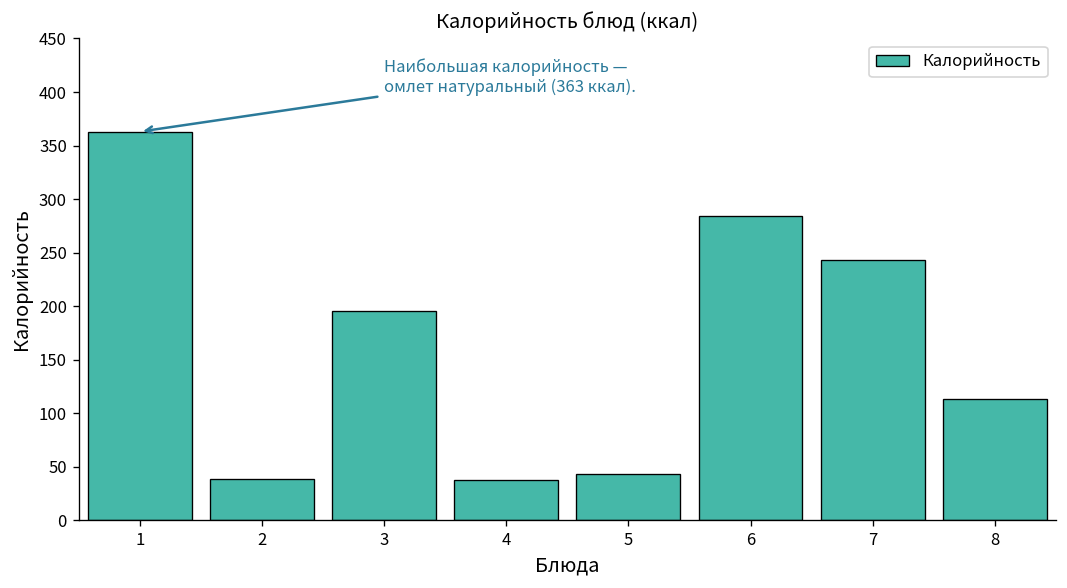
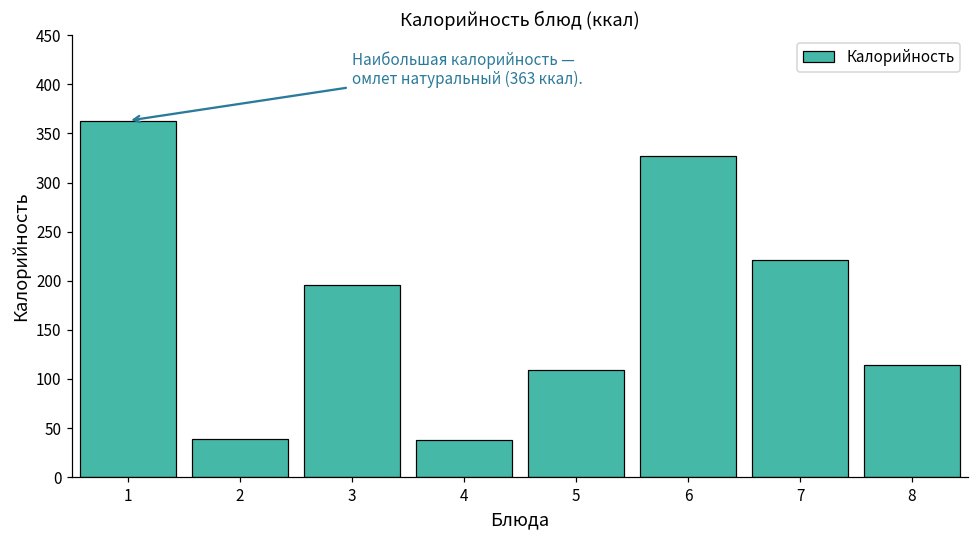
5: 40 -> 110
6: 280 -> 330
7: 240 -> 220
